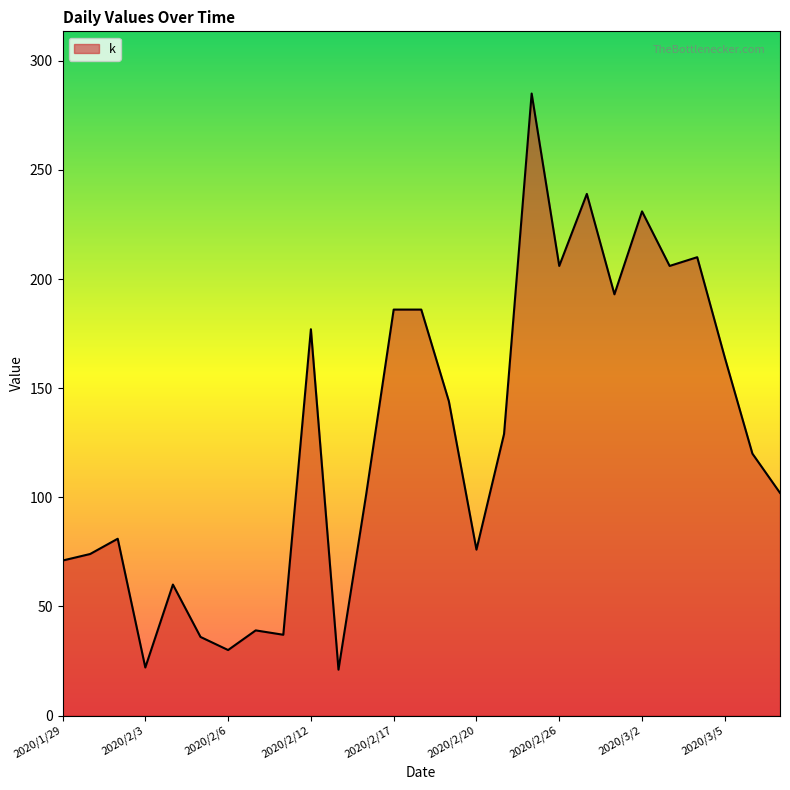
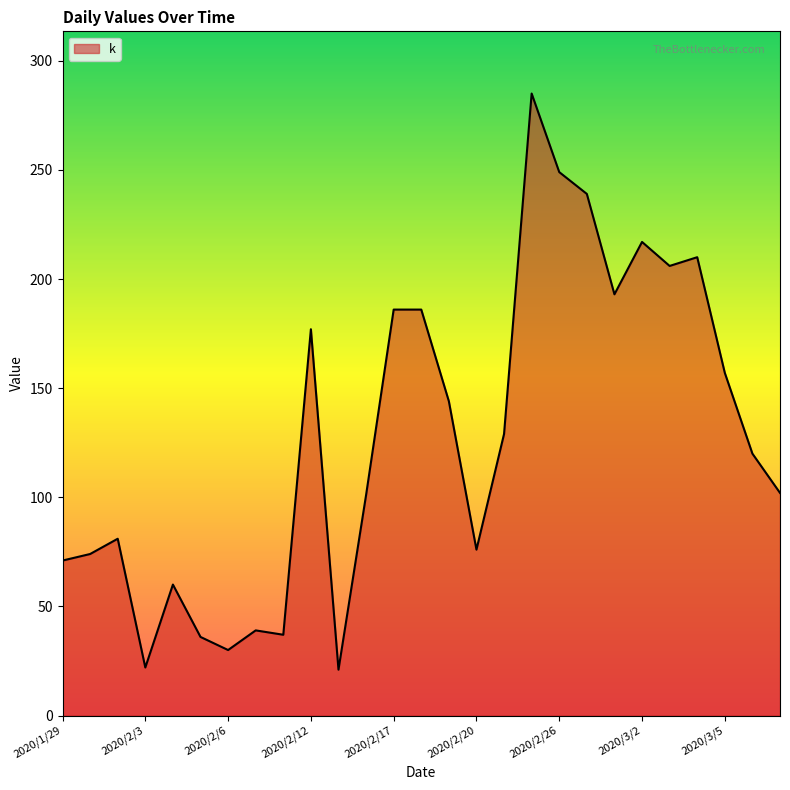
2020/2/26: 206 -> 249
2020/3/2: 231 -> 217
2020/3/5: 164 -> 157
